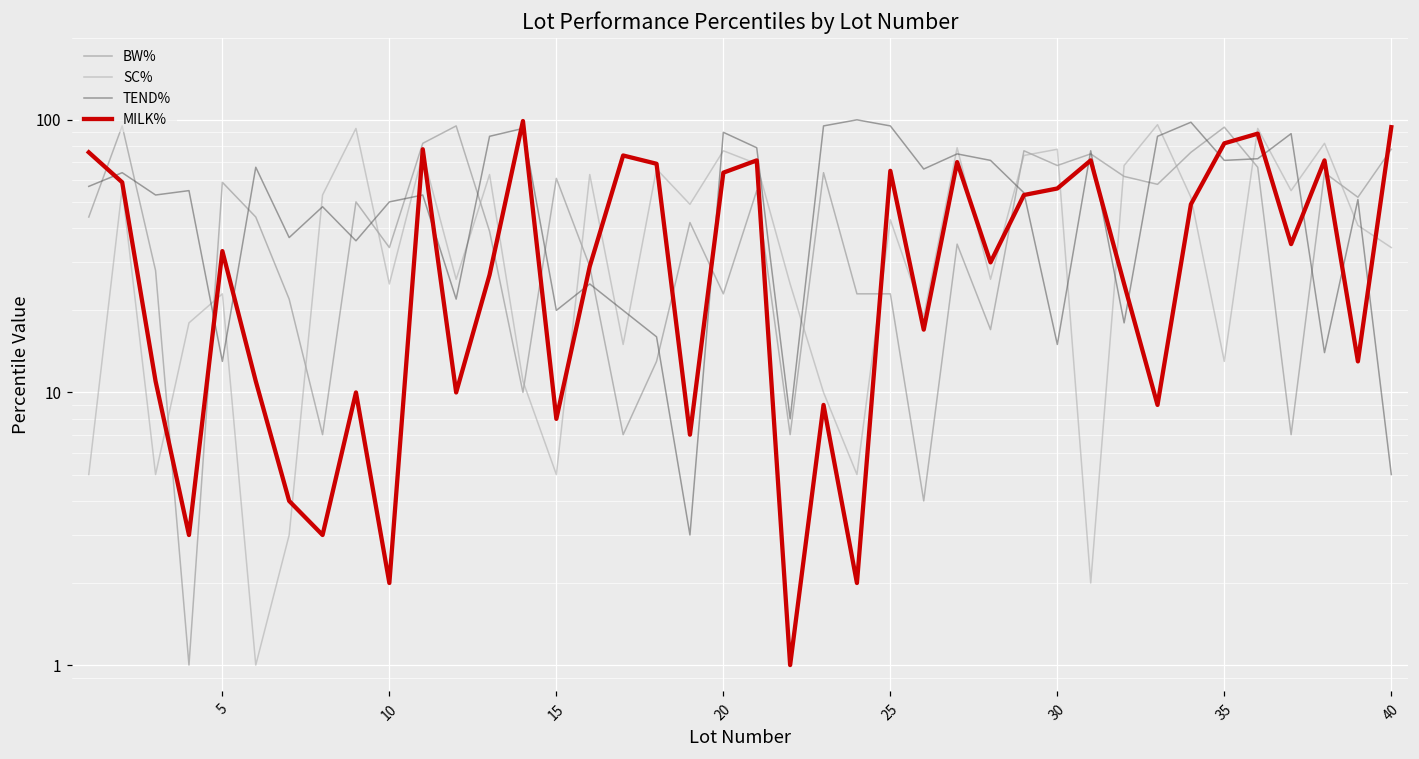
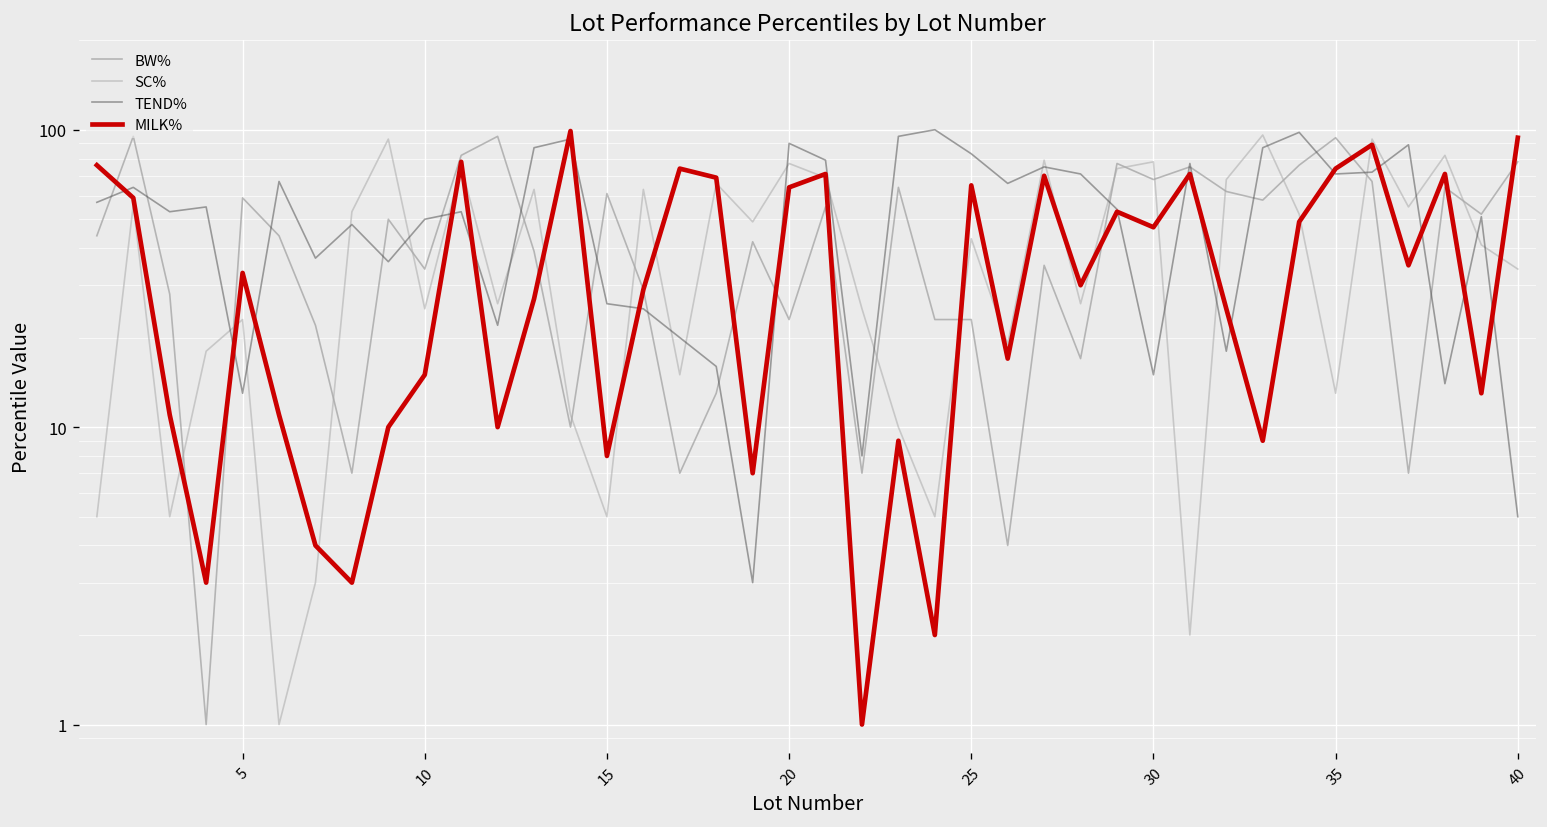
MILK%, 10: 2 -> 15
TEND%, 15: 20 -> 26
TEND%, 25: 95 -> 83
MILK%, 30: 56 -> 47
MILK%, 35: 82 -> 74
